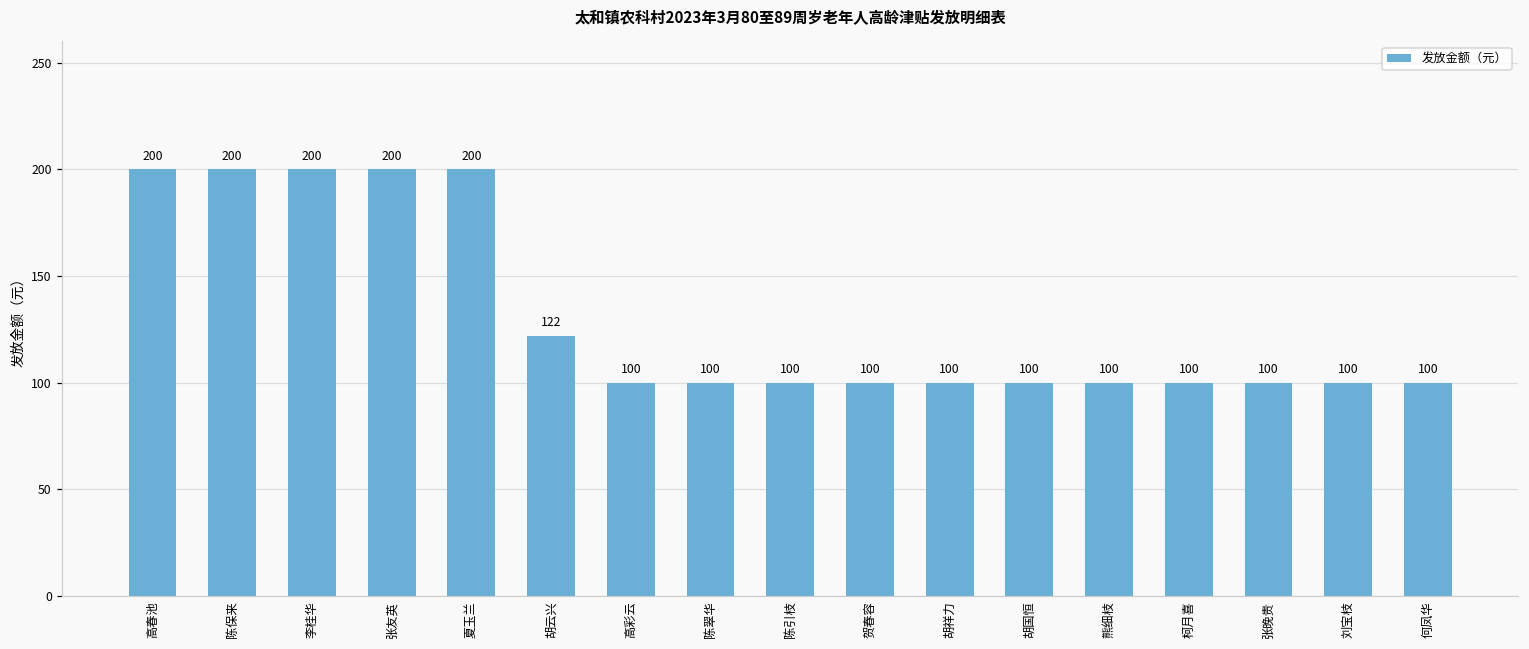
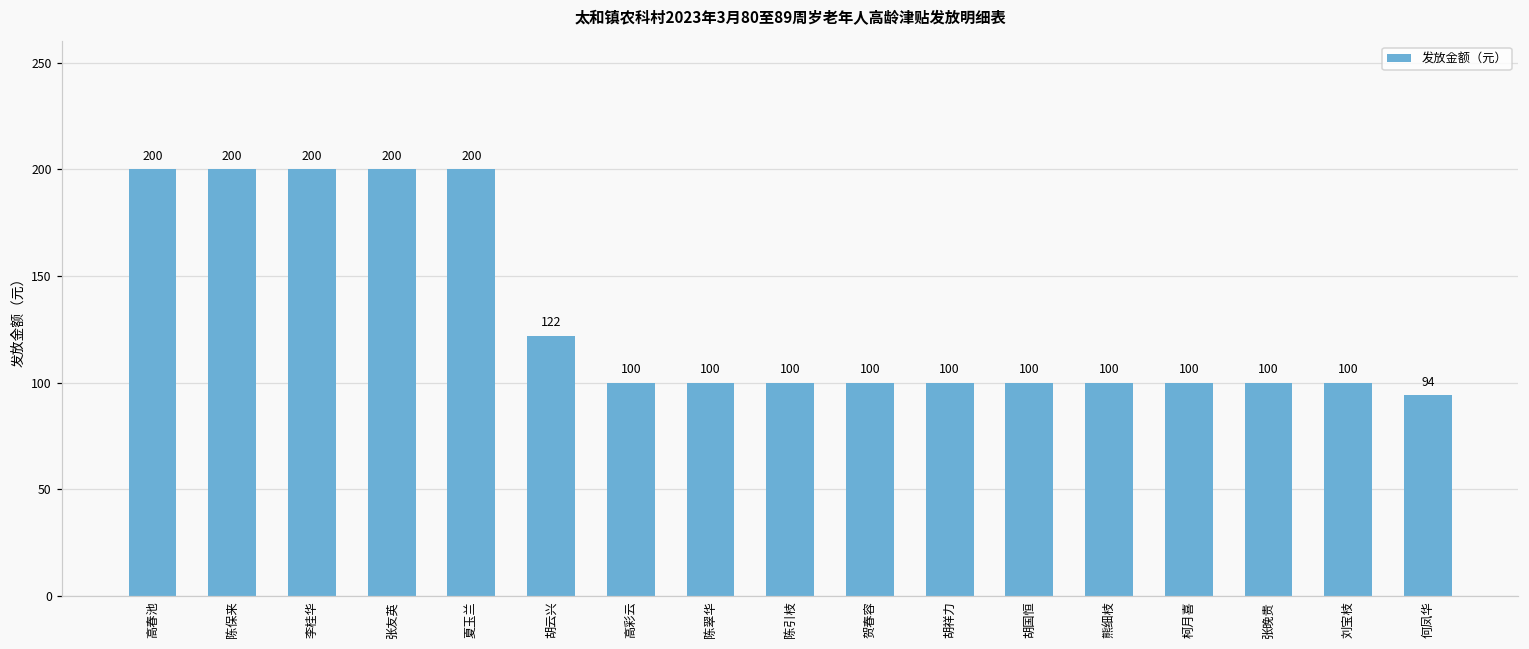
何凤华: 100 -> 94
